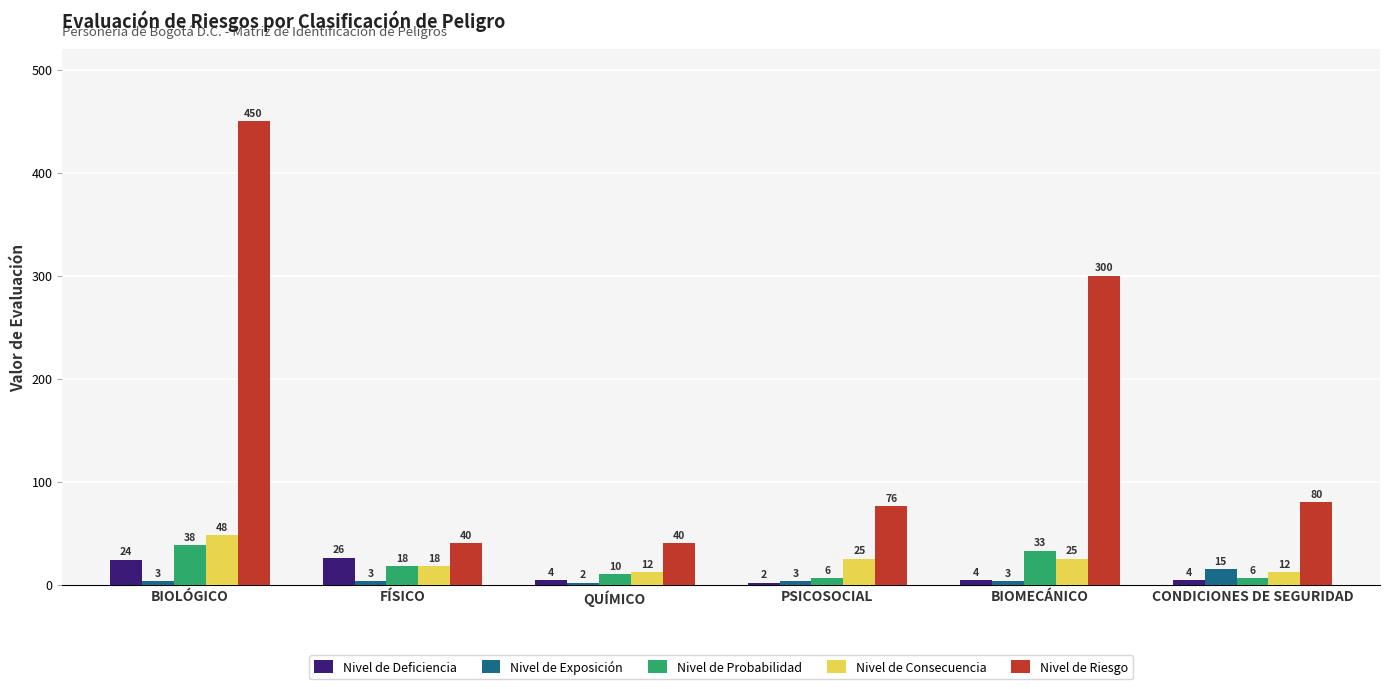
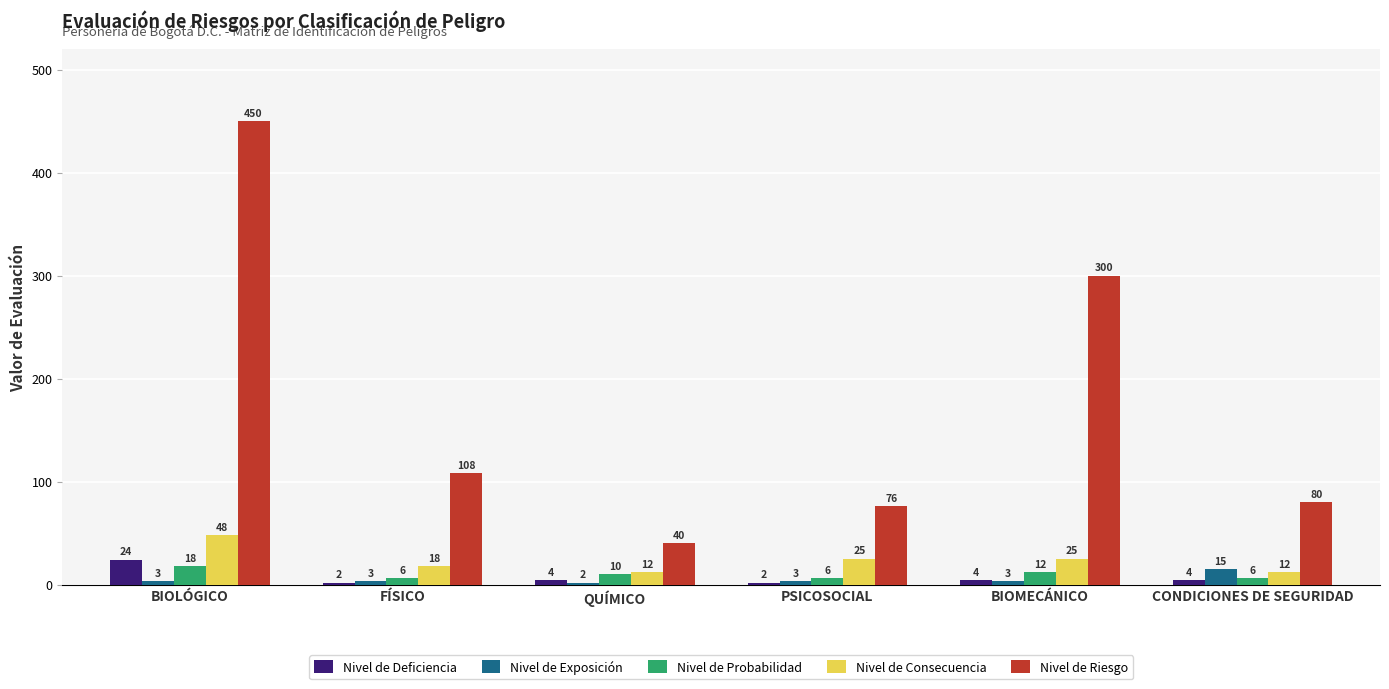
Nivel de Probabilidad, BIOLÓGICO: 38 -> 18
Nivel de Deficiencia, FÍSICO: 26 -> 2
Nivel de Probabilidad, FÍSICO: 18 -> 6
Nivel de Riesgo, FÍSICO: 40 -> 108
Nivel de Probabilidad, BIOMECÁNICO: 33 -> 12
